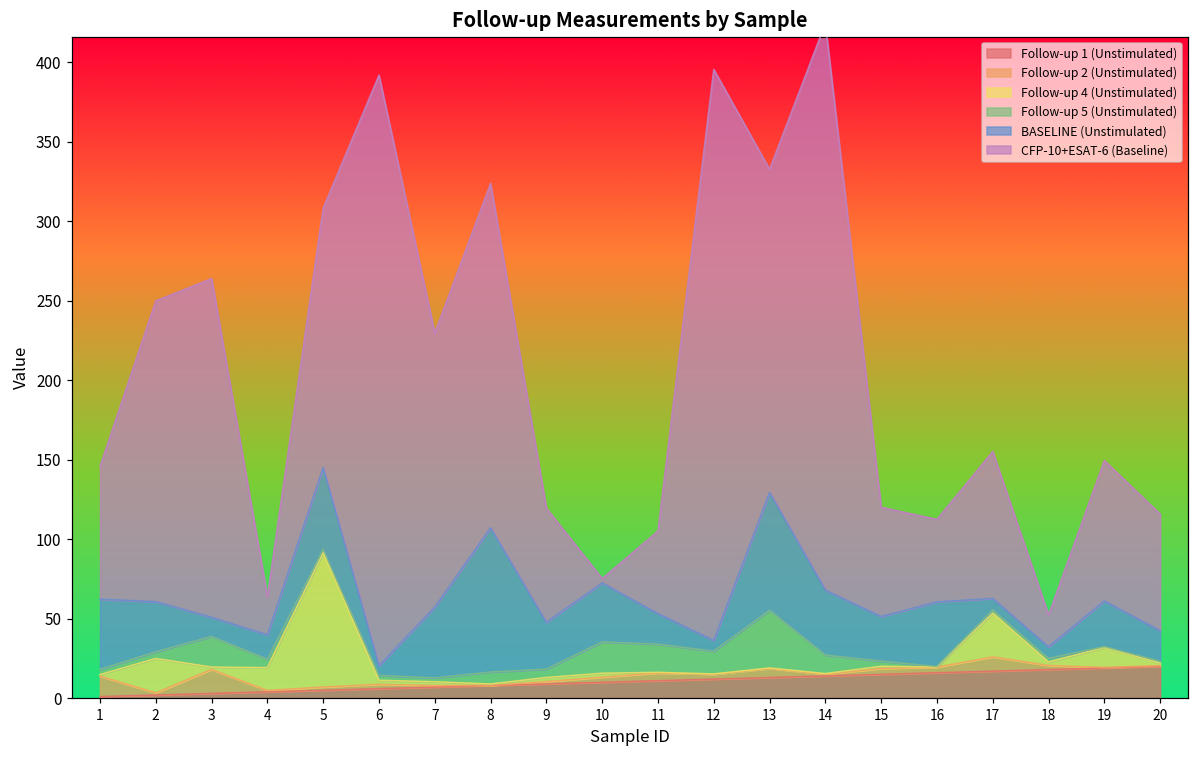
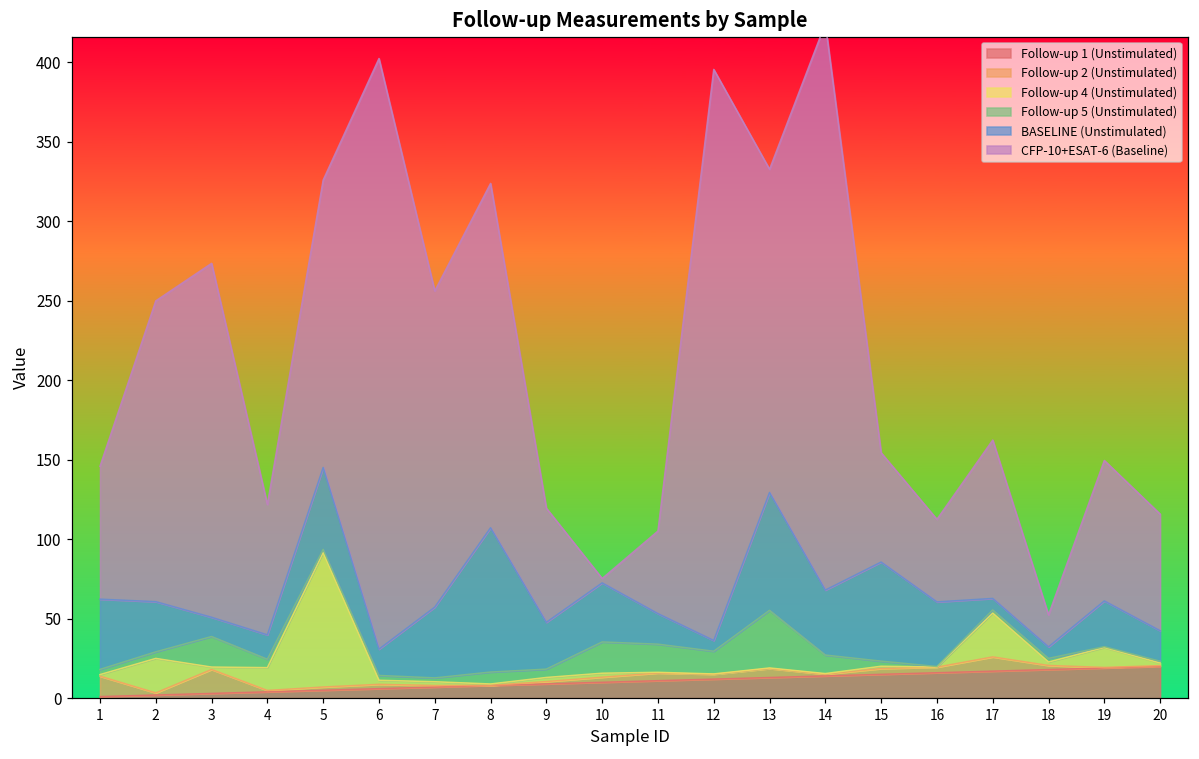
CFP-10+ESAT-6 (Baseline), 3: 213 -> 223
CFP-10+ESAT-6 (Baseline), 4: 24 -> 82
CFP-10+ESAT-6 (Baseline), 5: 163 -> 181
BASELINE (Unstimulated), 6: 6 -> 17
CFP-10+ESAT-6 (Baseline), 7: 172 -> 199
BASELINE (Unstimulated), 15: 28 -> 62
CFP-10+ESAT-6 (Baseline), 17: 92 -> 100
